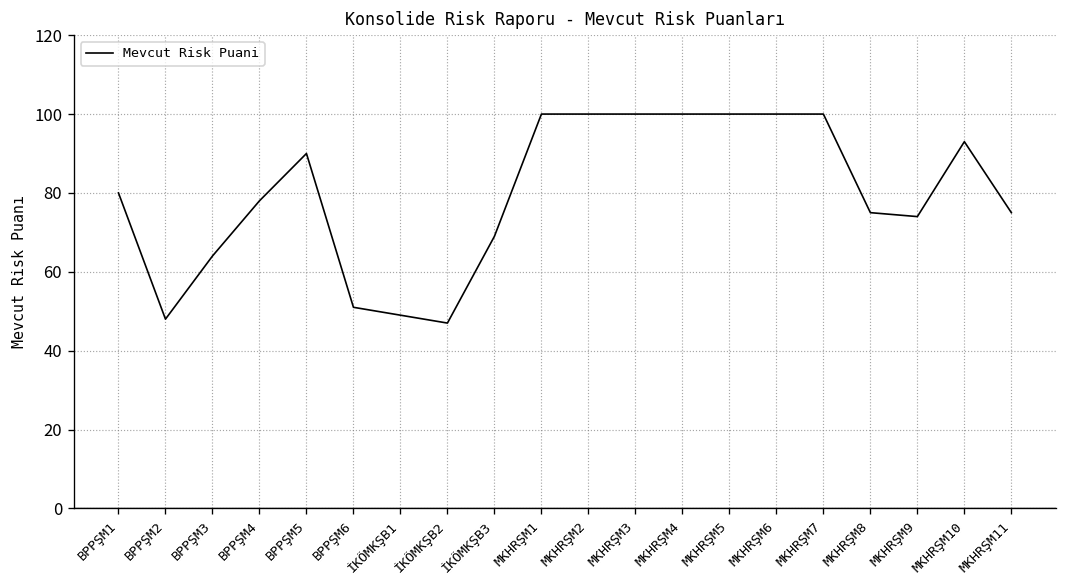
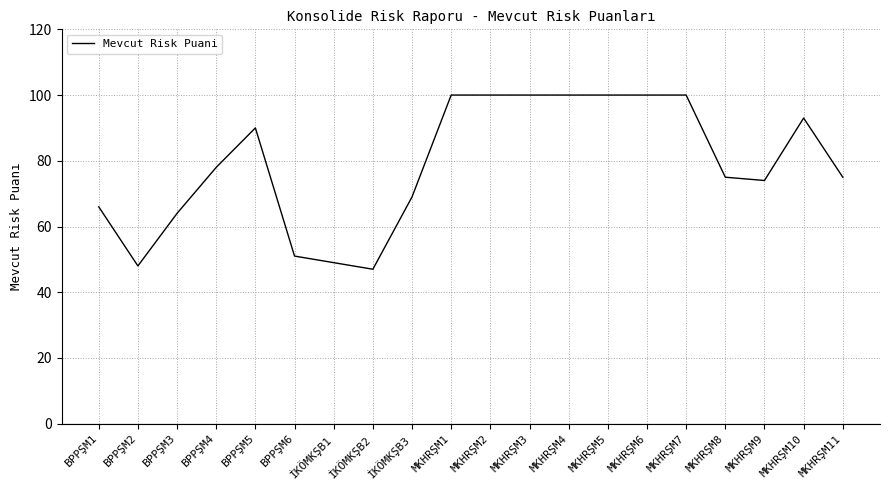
BPPŞM1: 80 -> 66
